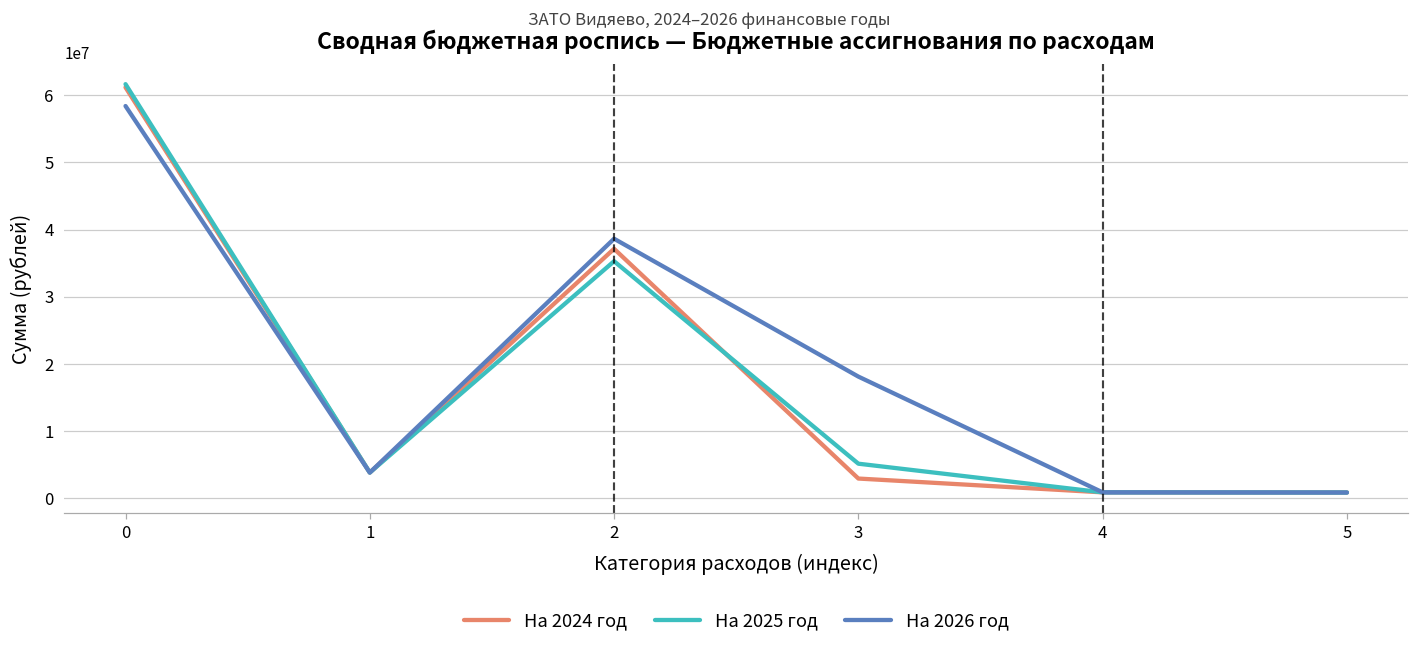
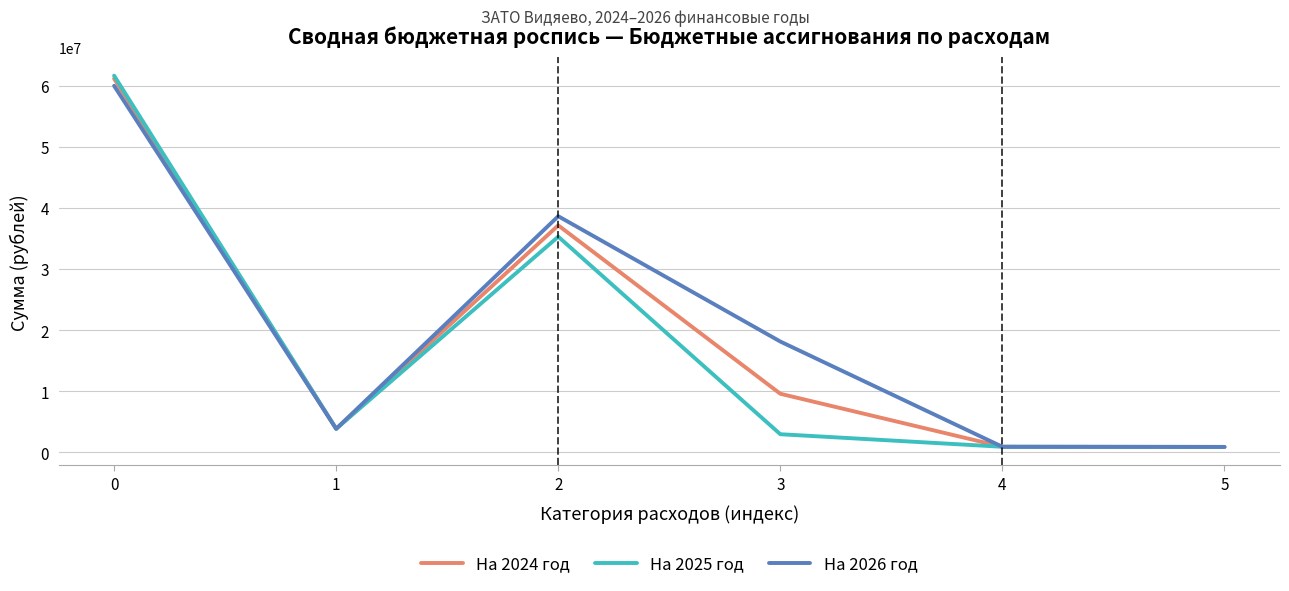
На 2026 год, 0: 58000000 -> 60000000
На 2024 год, 3: 3000000 -> 10000000
На 2025 год, 3: 5000000 -> 3000000
